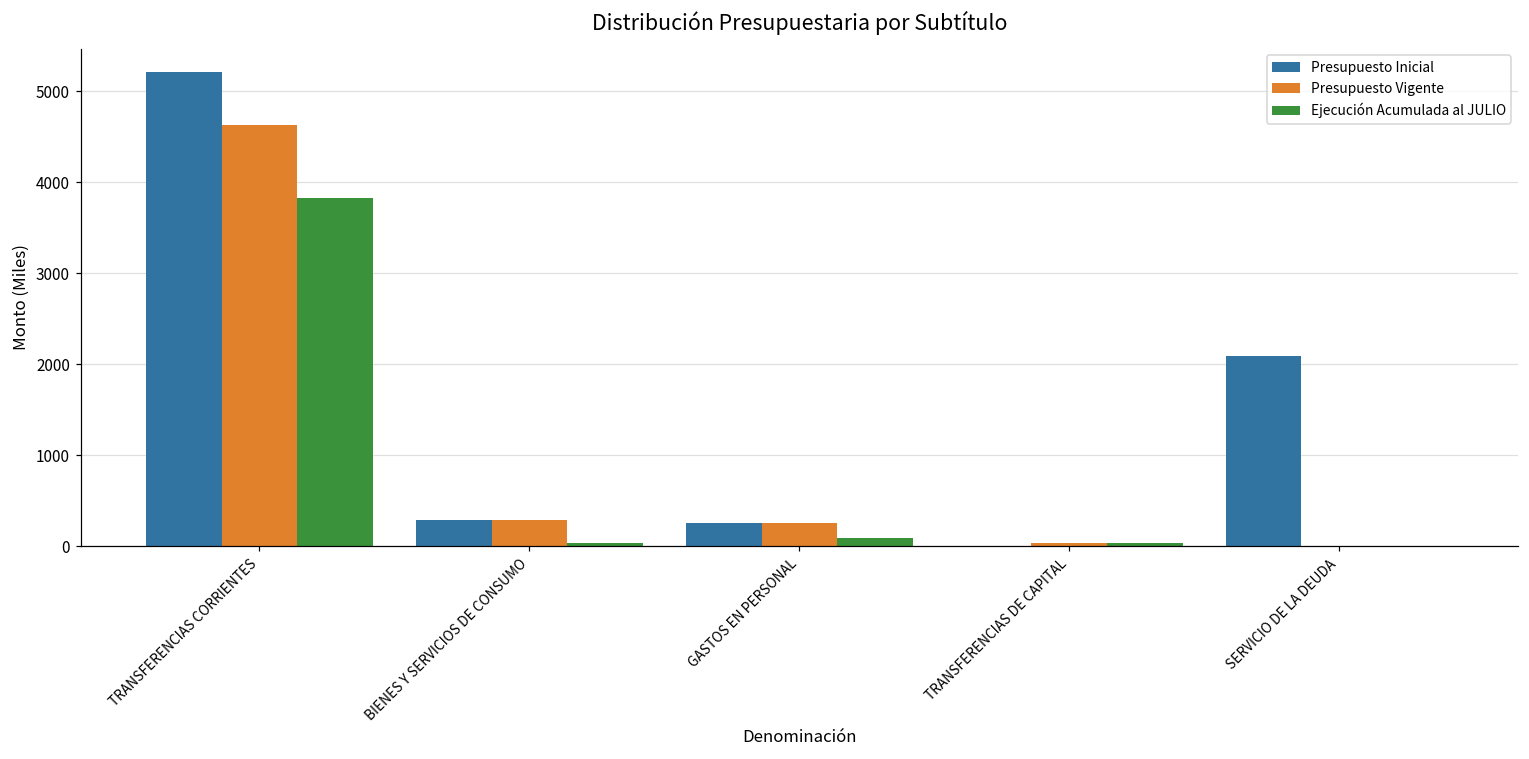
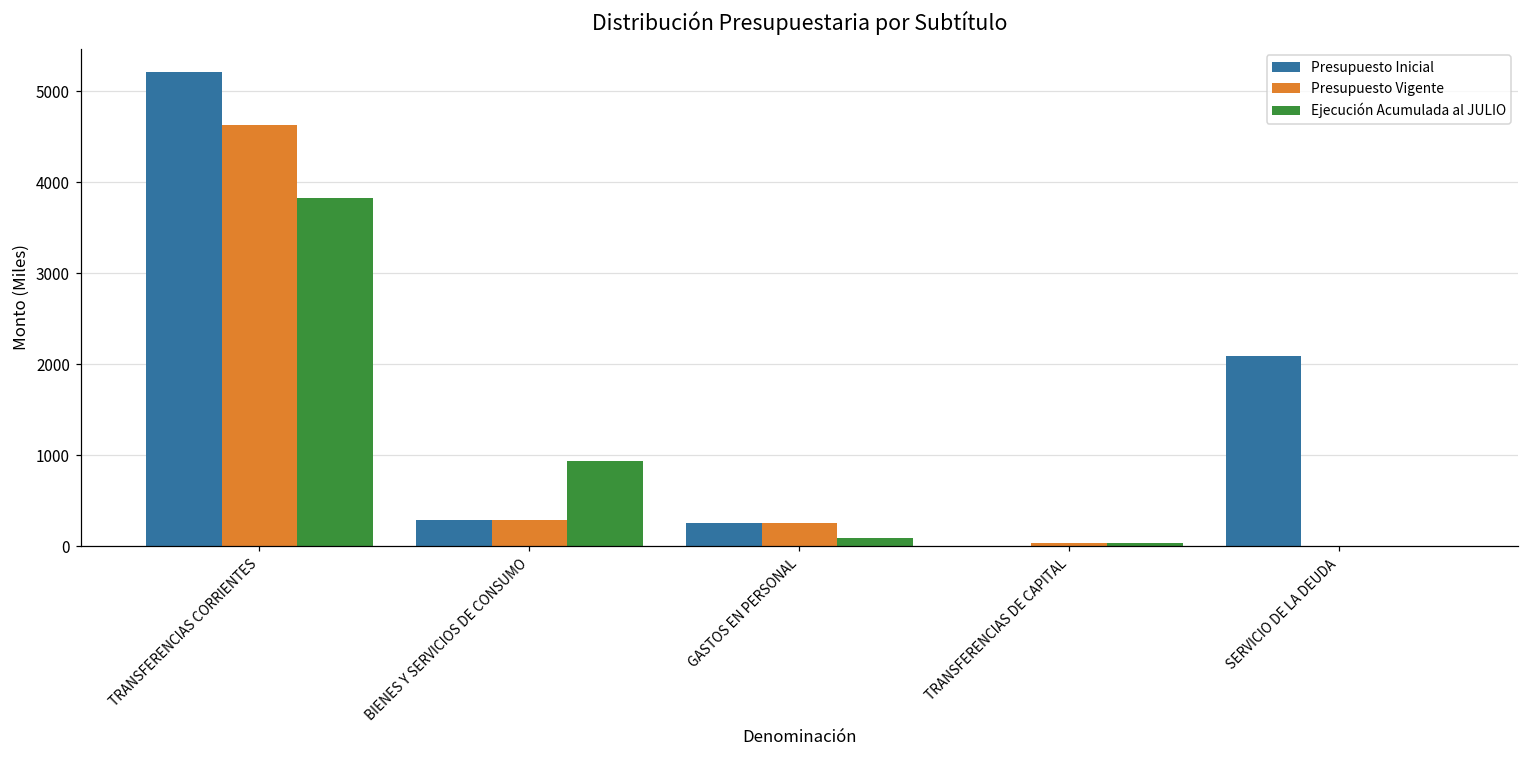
Ejecución Acumulada al JULIO, BIENES Y SERVICIOS DE CONSUMO: 0 -> 900
